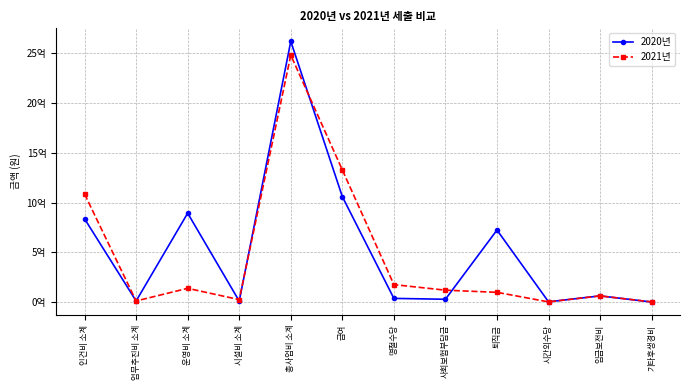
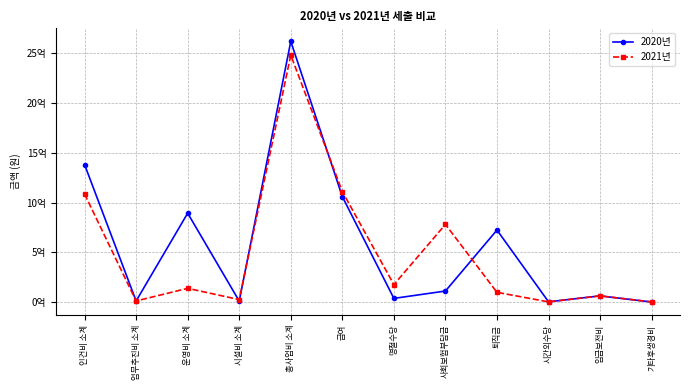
2020년, 인건비 소계: 8억 -> 14억
2021년, 급여: 13억 -> 11억
2020년, 사회보험부담금: 0억 -> 1억
2021년, 사회보험부담금: 1억 -> 8억
